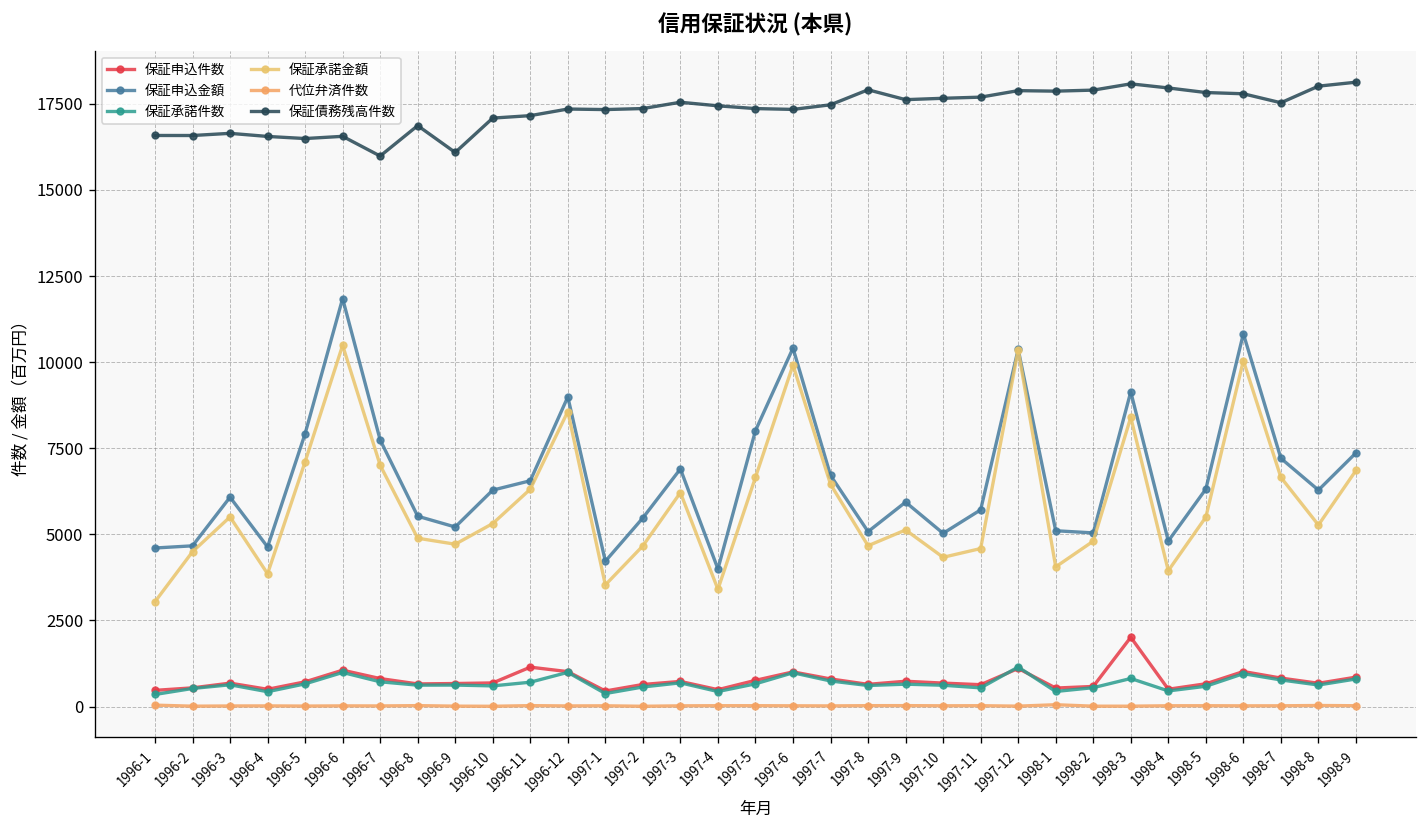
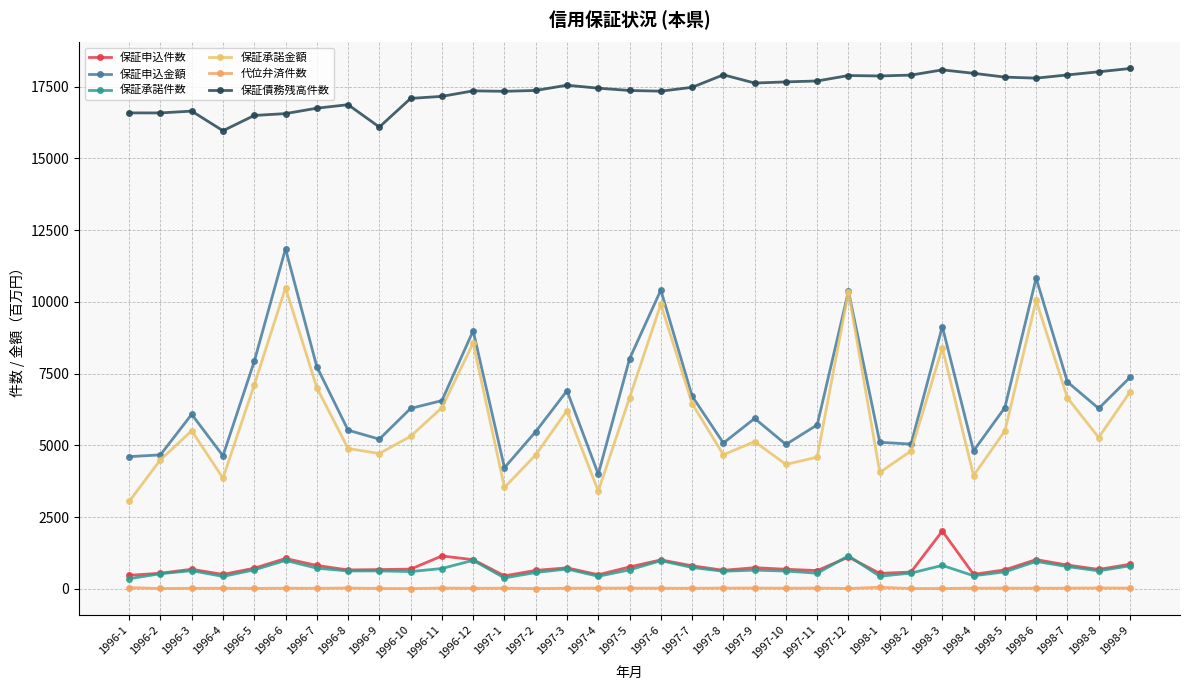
保証債務残高件数, 1996-4: 16600 -> 16000
保証債務残高件数, 1996-7: 16000 -> 16700
保証債務残高件数, 1998-7: 17500 -> 17900
